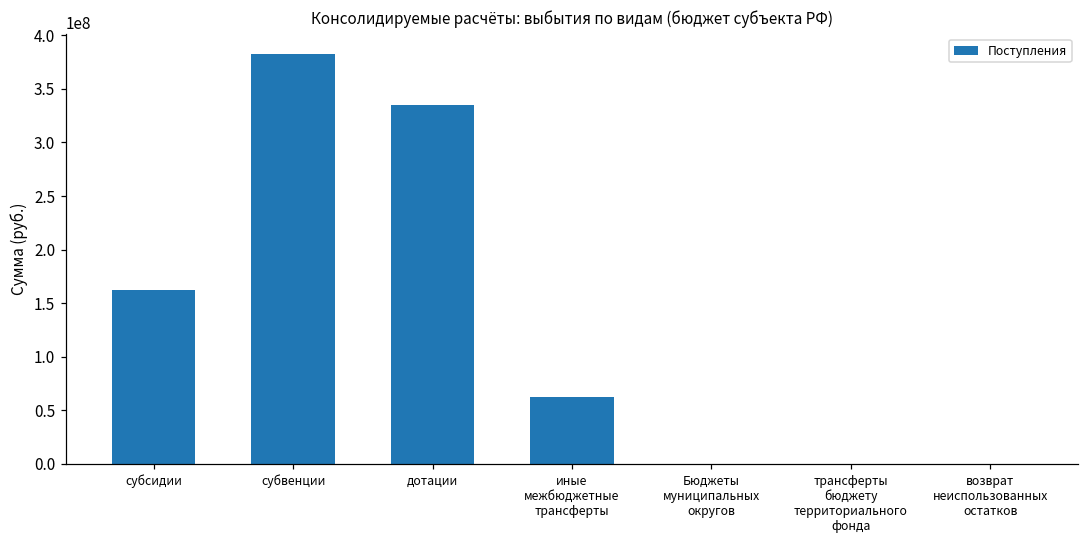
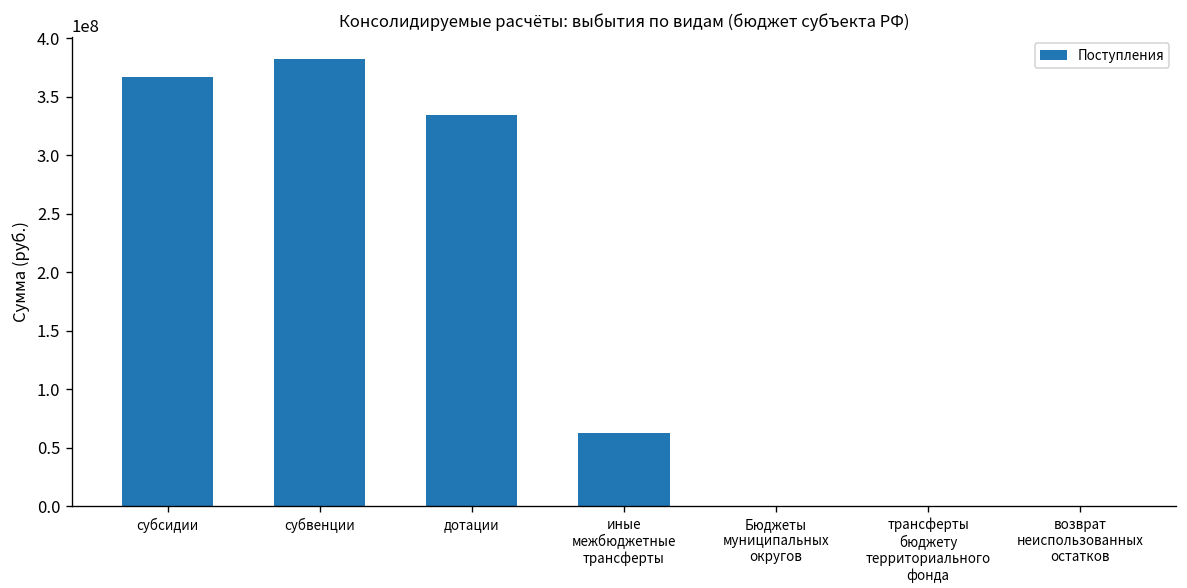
субсидии: 160000000 -> 370000000
